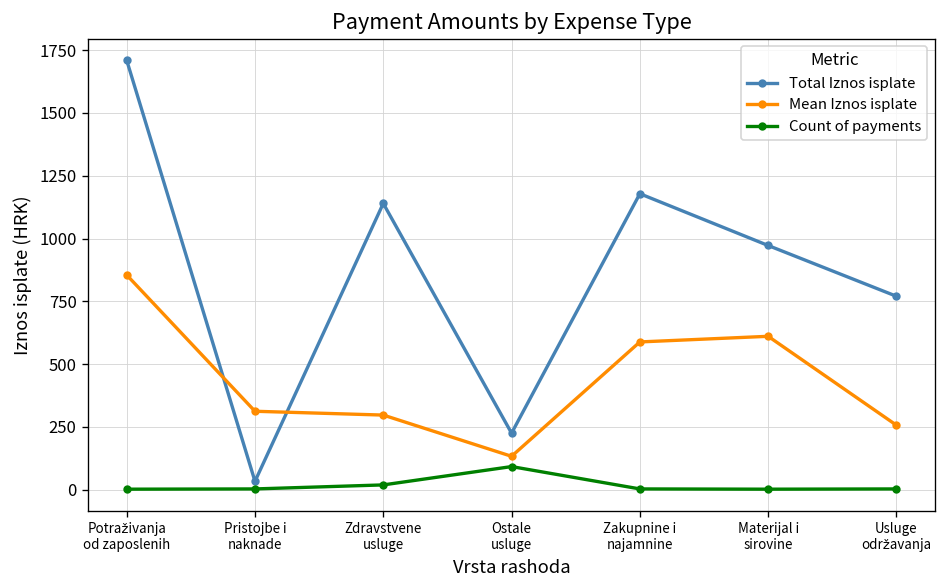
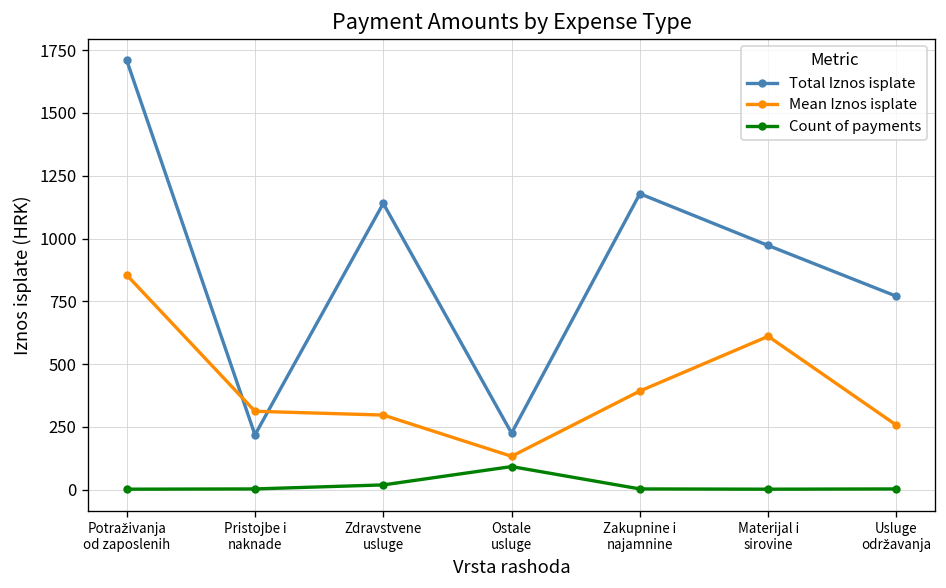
Total Iznos isplate, Pristojbe i naknade: 30 -> 220
Mean Iznos isplate, Zakupnine i najamnine: 590 -> 390
